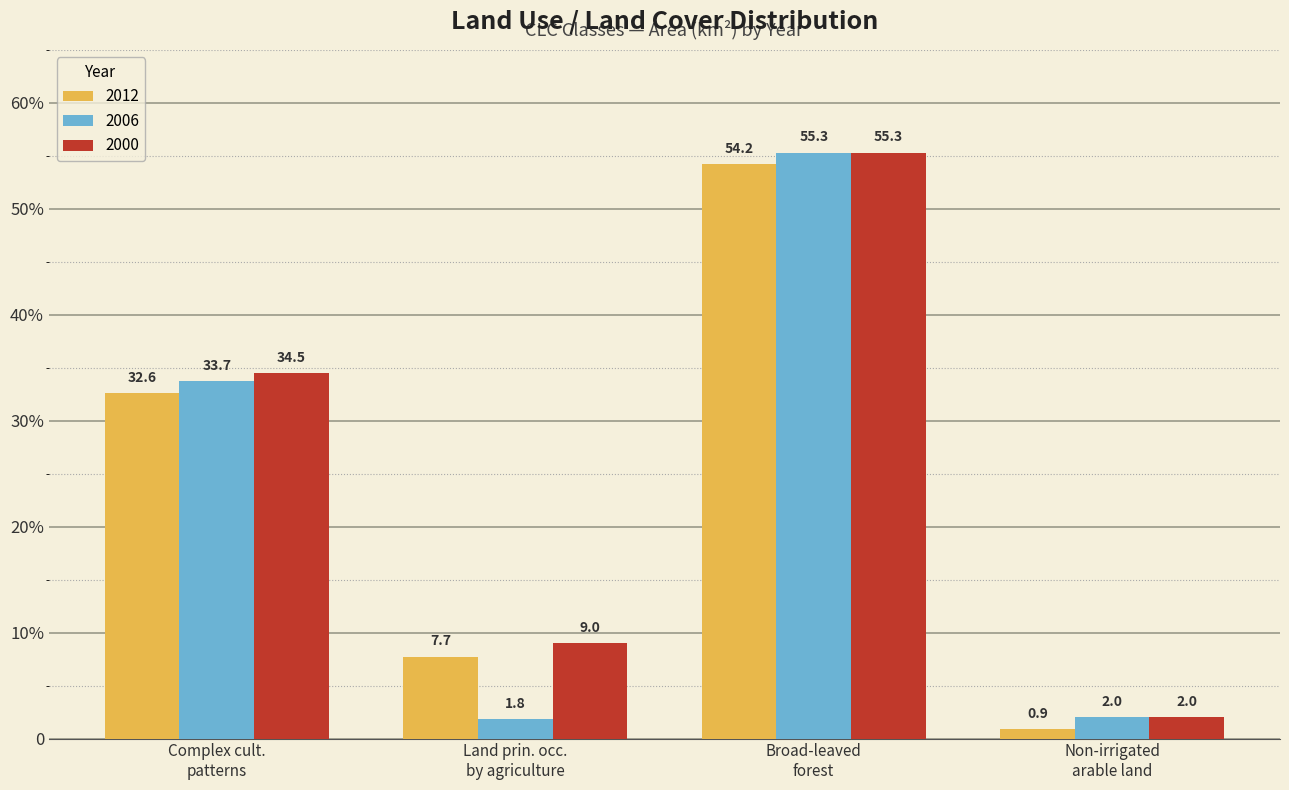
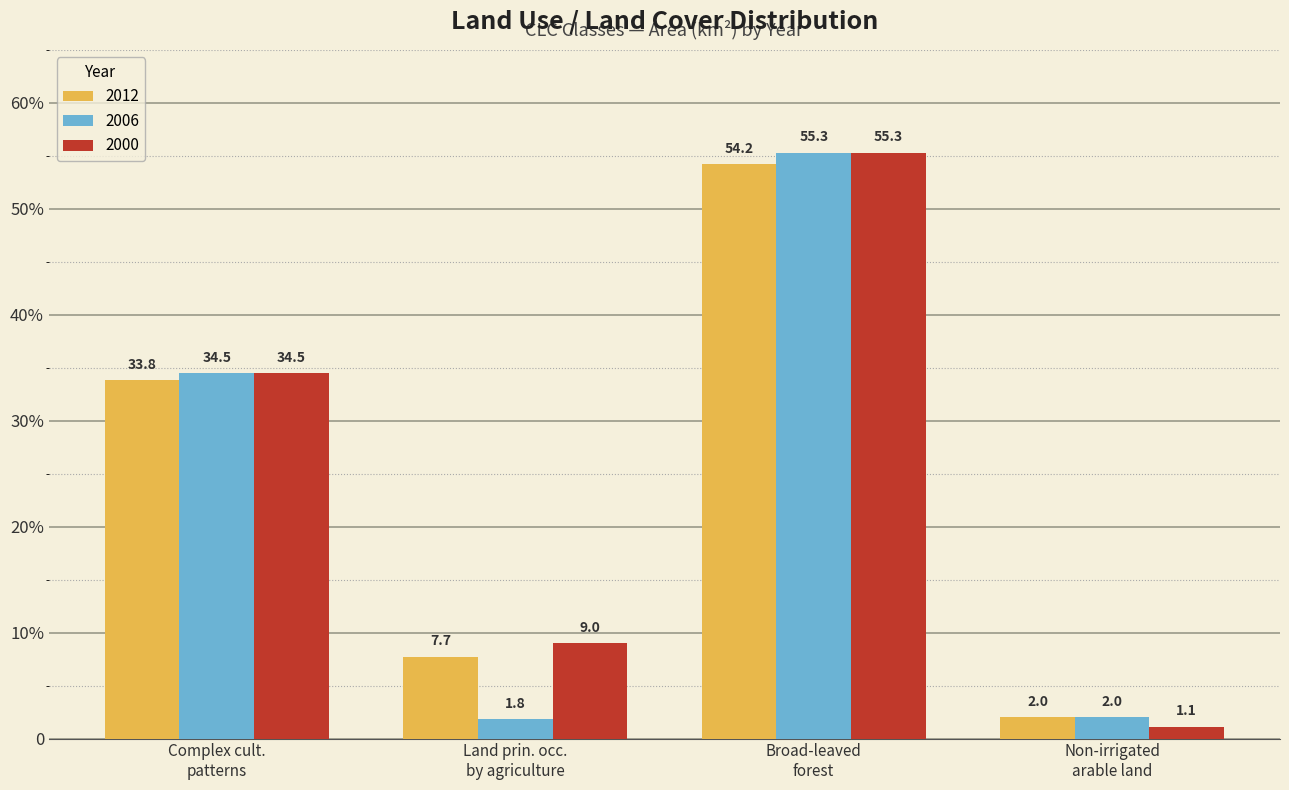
2012, Complex cult. patterns: 32.6 -> 33.8
2006, Complex cult. patterns: 33.7 -> 34.5
2012, Non-irrigated arable land: 0.9 -> 2.0
2000, Non-irrigated arable land: 2.0 -> 1.1
